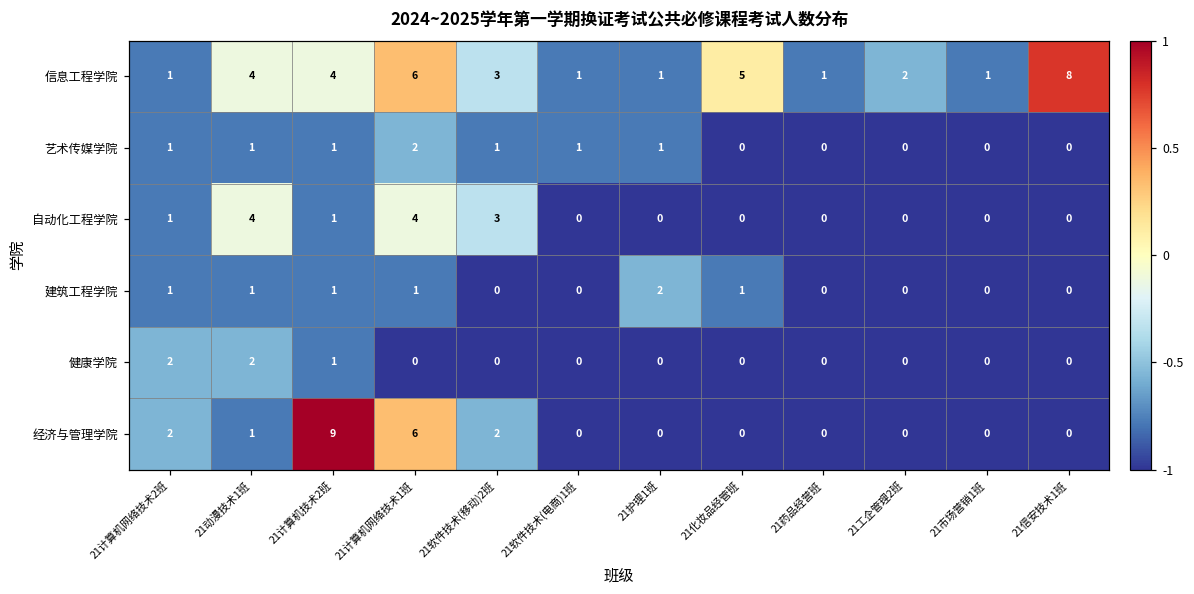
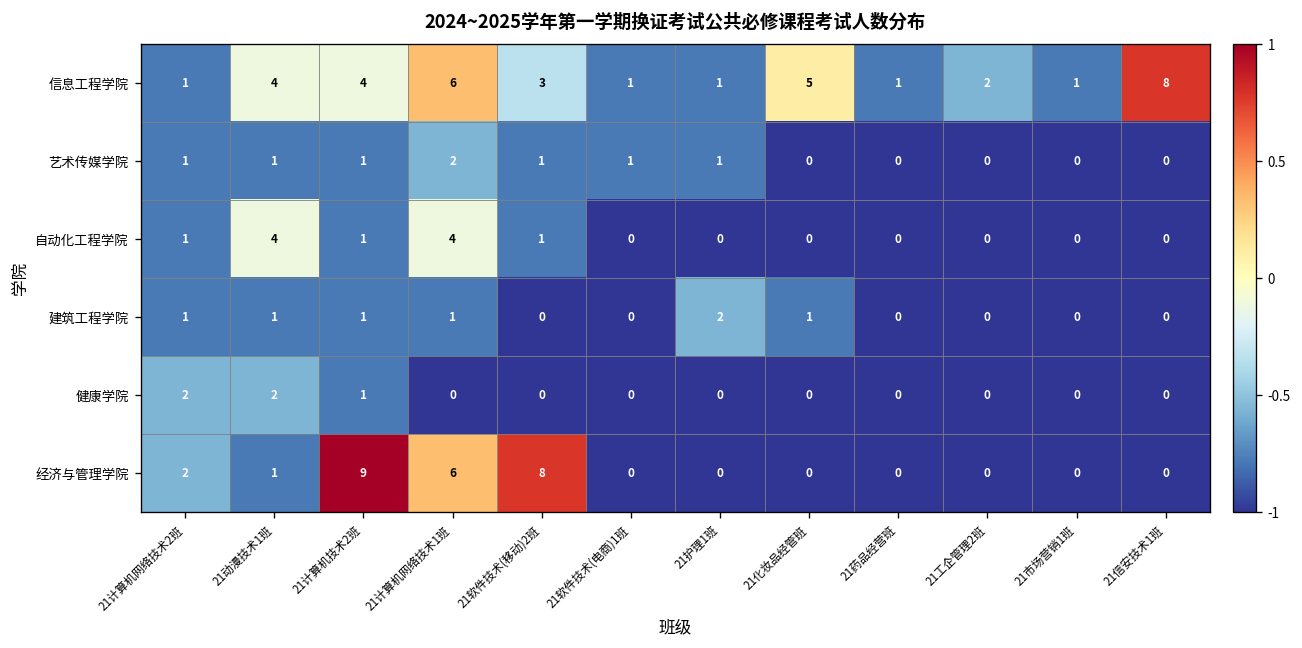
自动化工程学院, 21软件技术(移动)2班: 3 -> 1
经济与管理学院, 21软件技术(移动)2班: 2 -> 8
